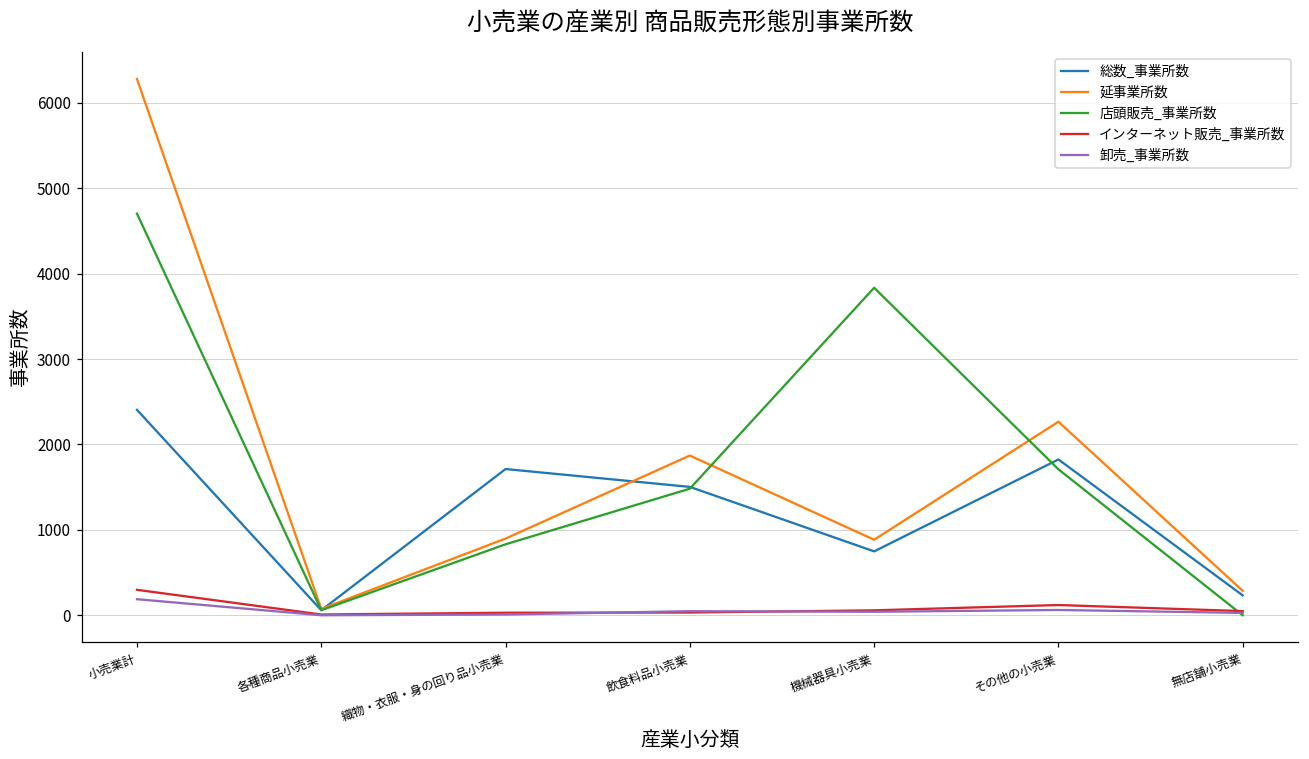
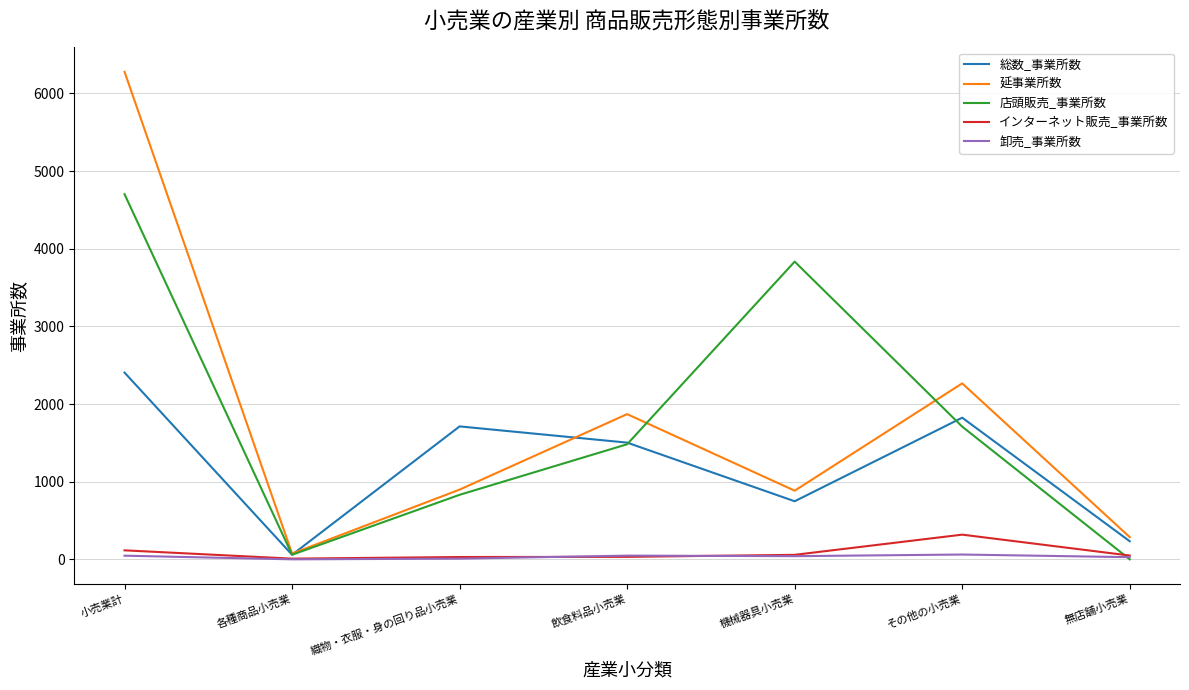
インターネット販売_事業所数, 小売業計: 300 -> 100
卸売_事業所数, 小売業計: 200 -> 0
インターネット販売_事業所数, その他の小売業: 100 -> 300
